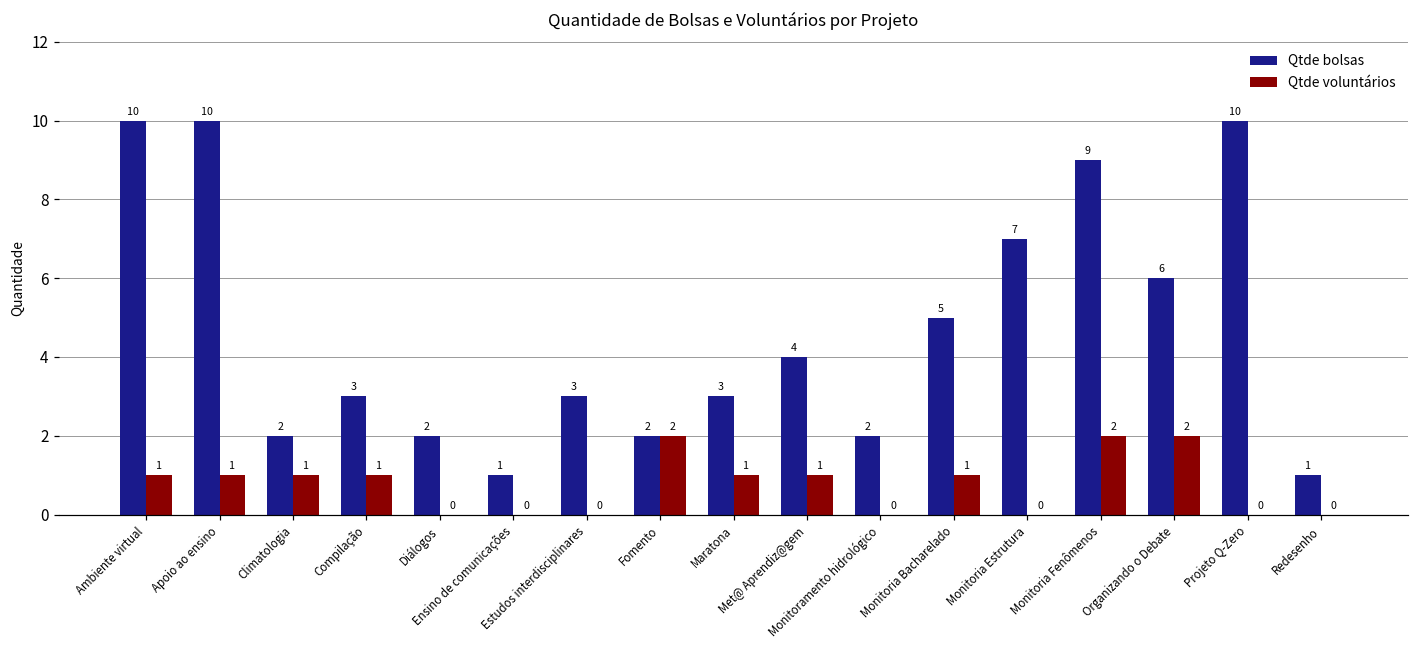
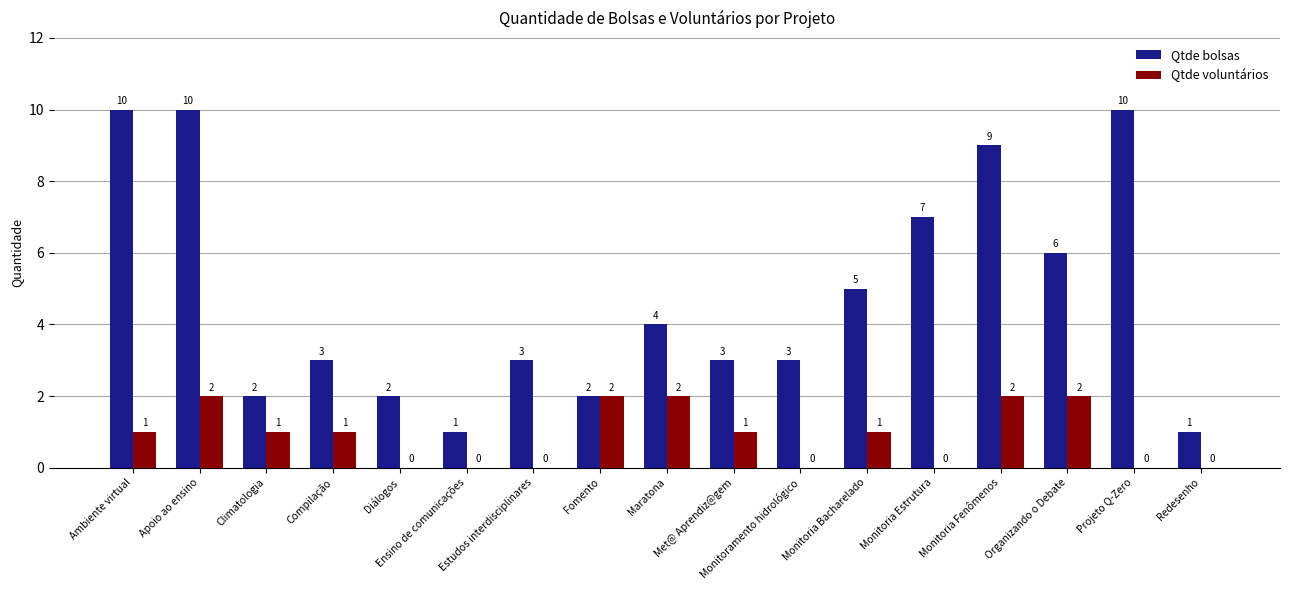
Qtde voluntários, Apoio ao ensino: 1 -> 2
Qtde bolsas, Maratona: 3 -> 4
Qtde voluntários, Maratona: 1 -> 2
Qtde bolsas, Met@ Aprendiz@gem: 4 -> 3
Qtde bolsas, Monitoramento hidrológico: 2 -> 3
